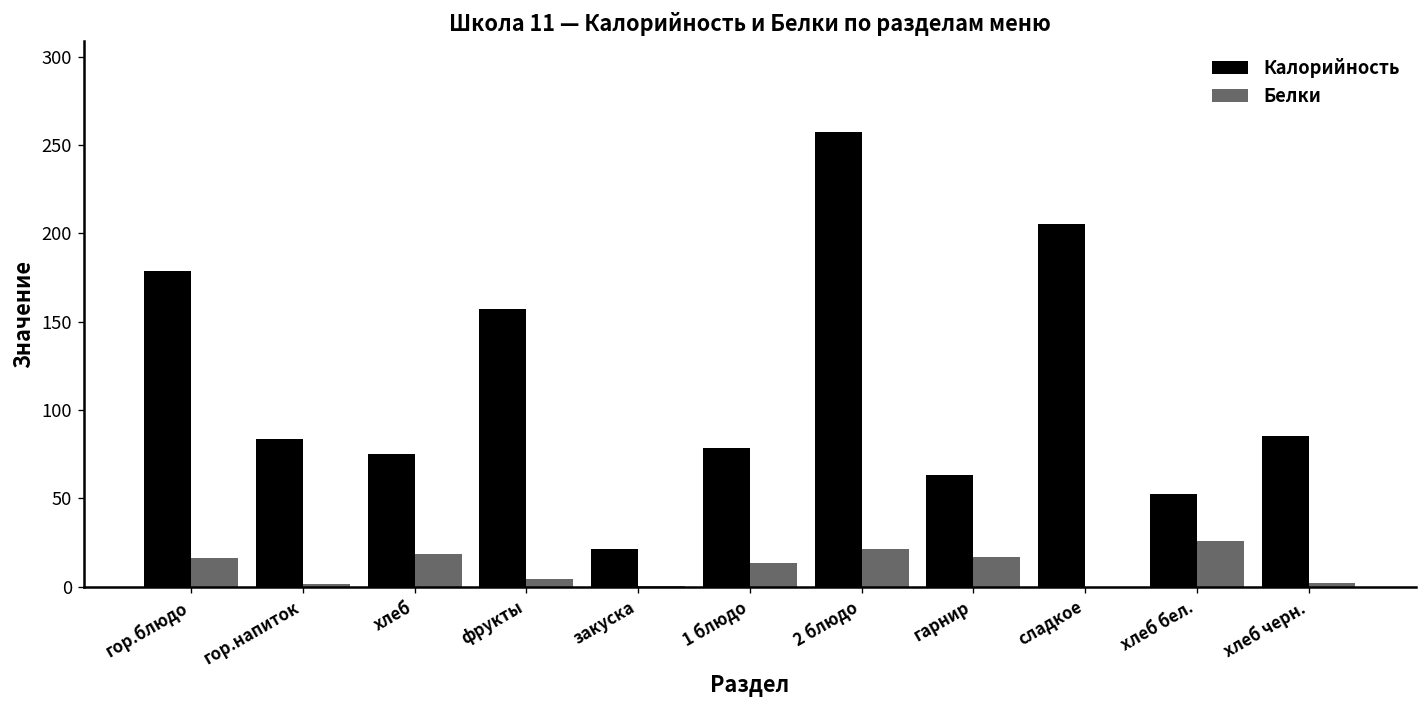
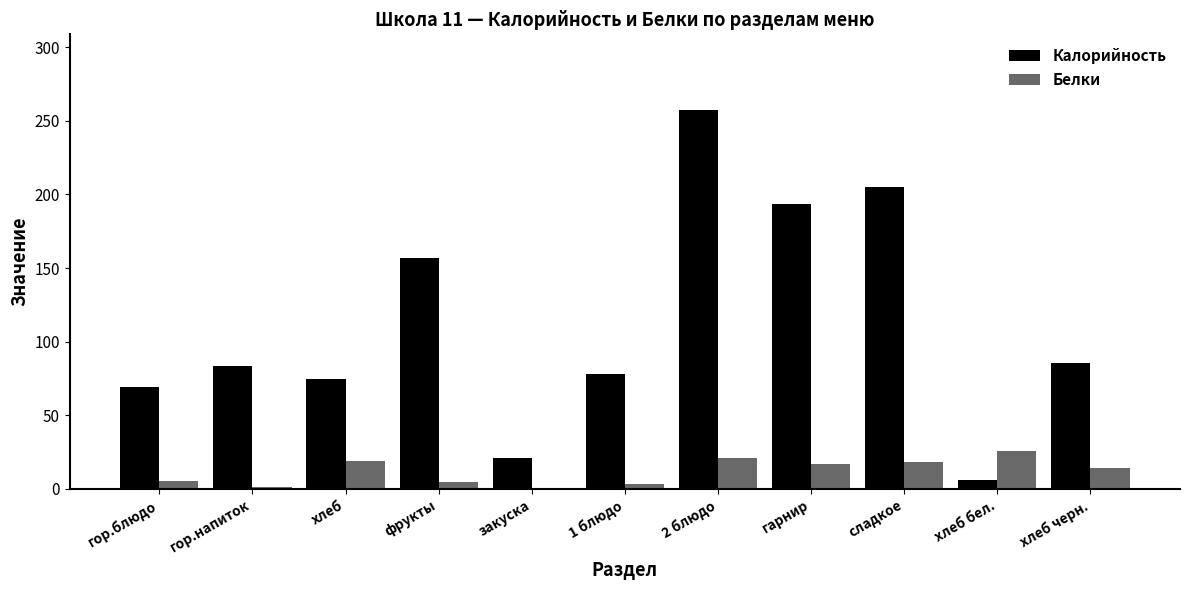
Калорийность, гор.блюдо: 179 -> 69
Белки, гор.блюдо: 16 -> 6
Белки, 1 блюдо: 14 -> 3
Калорийность, гарнир: 63 -> 194
Белки, сладкое: 0 -> 19
Калорийность, хлеб бел.: 52 -> 6
Белки, хлеб черн.: 2 -> 14
